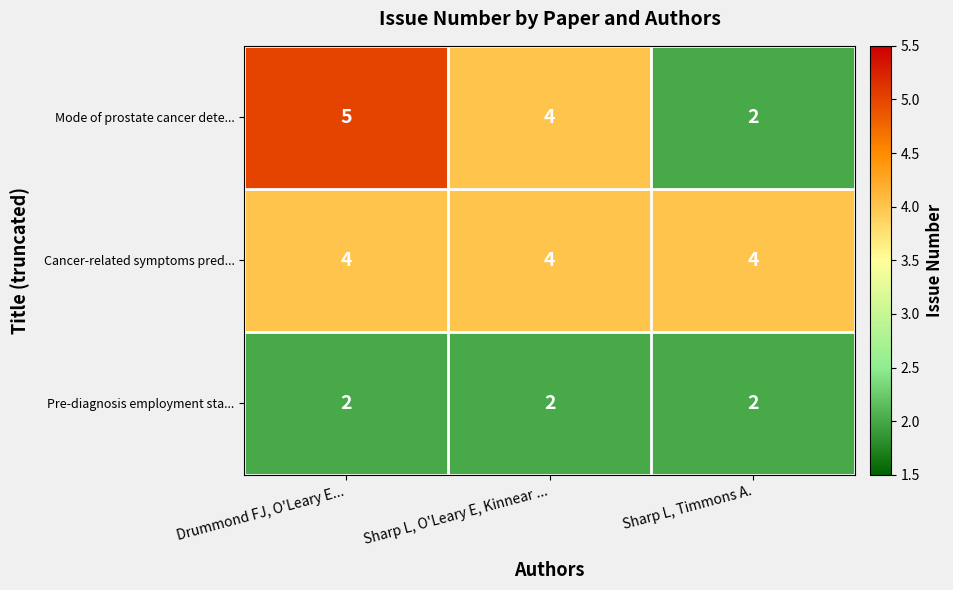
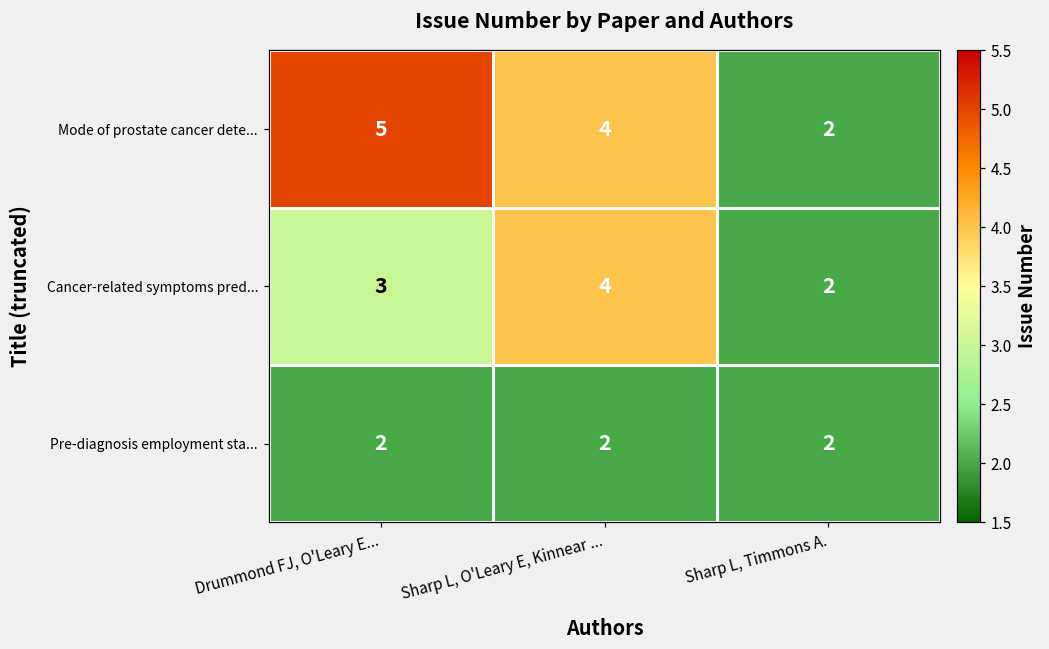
Cancer-related symptoms pred..., Drummond FJ, O'Leary E...: 4 -> 3
Cancer-related symptoms pred..., Sharp L, Timmons A.: 4 -> 2
